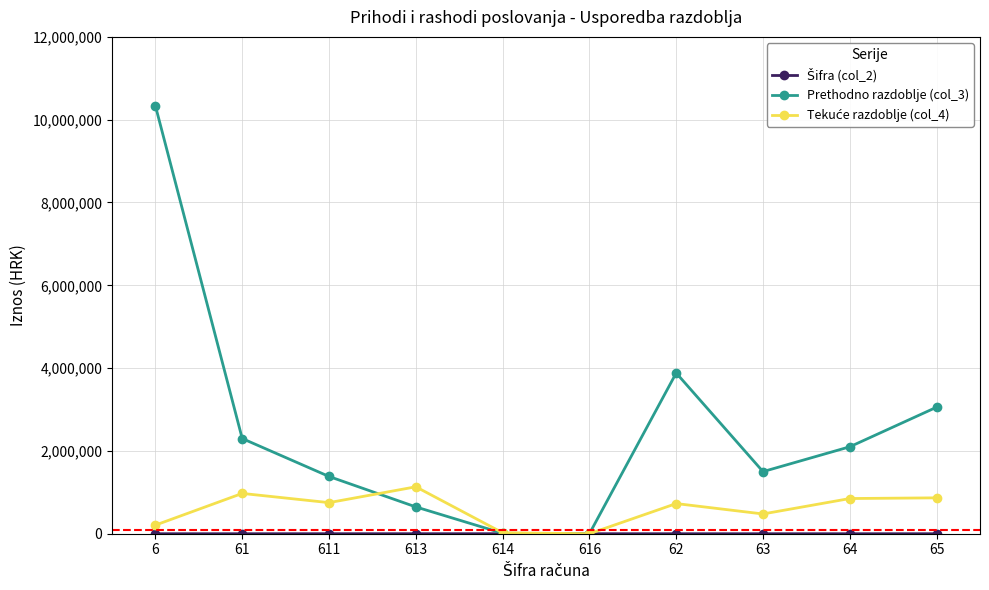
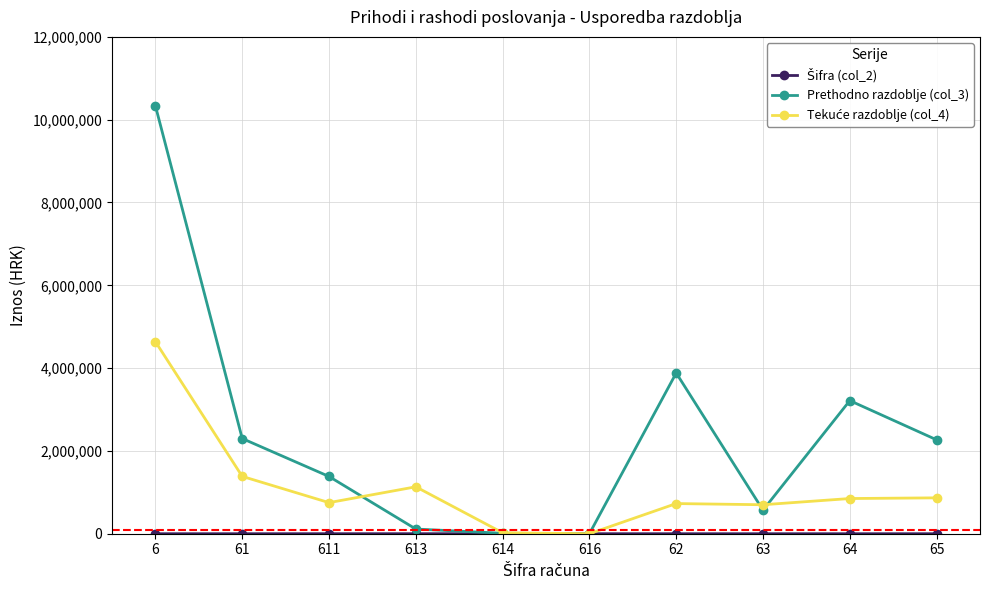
Tekuće razdoblje (col_4), 6: 200,000 -> 4,600,000
Tekuće razdoblje (col_4), 61: 1,000,000 -> 1,400,000
Prethodno razdoblje (col_3), 613: 600,000 -> 100,000
Prethodno razdoblje (col_3), 63: 1,500,000 -> 600,000
Tekuće razdoblje (col_4), 63: 500,000 -> 700,000
Prethodno razdoblje (col_3), 64: 2,100,000 -> 3,200,000
Prethodno razdoblje (col_3), 65: 3,100,000 -> 2,300,000
